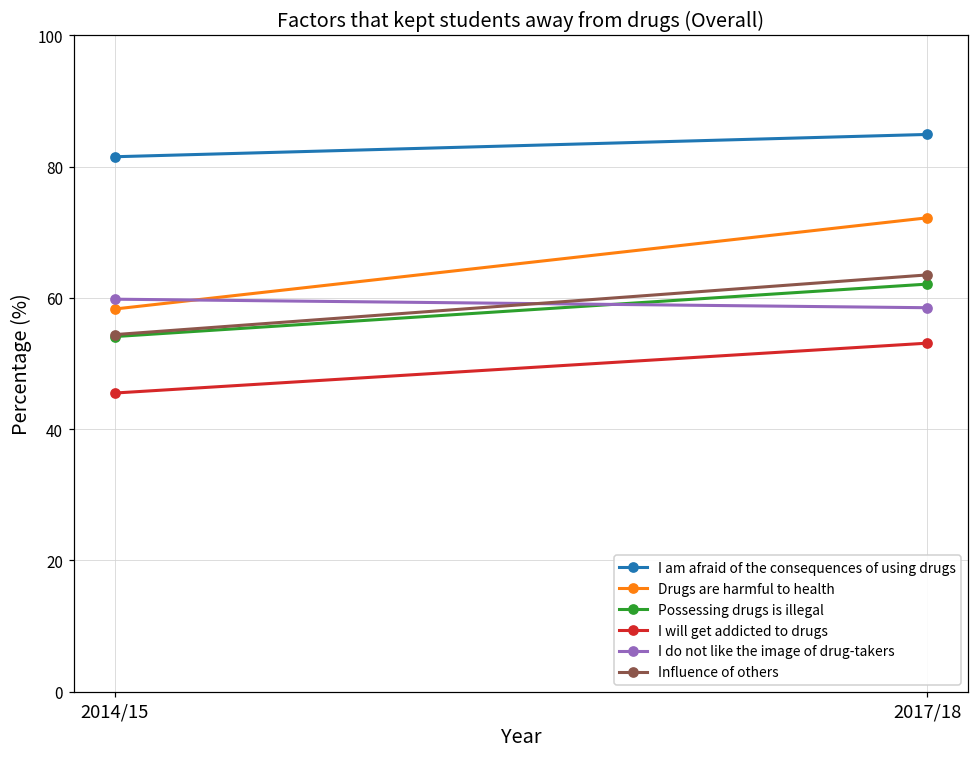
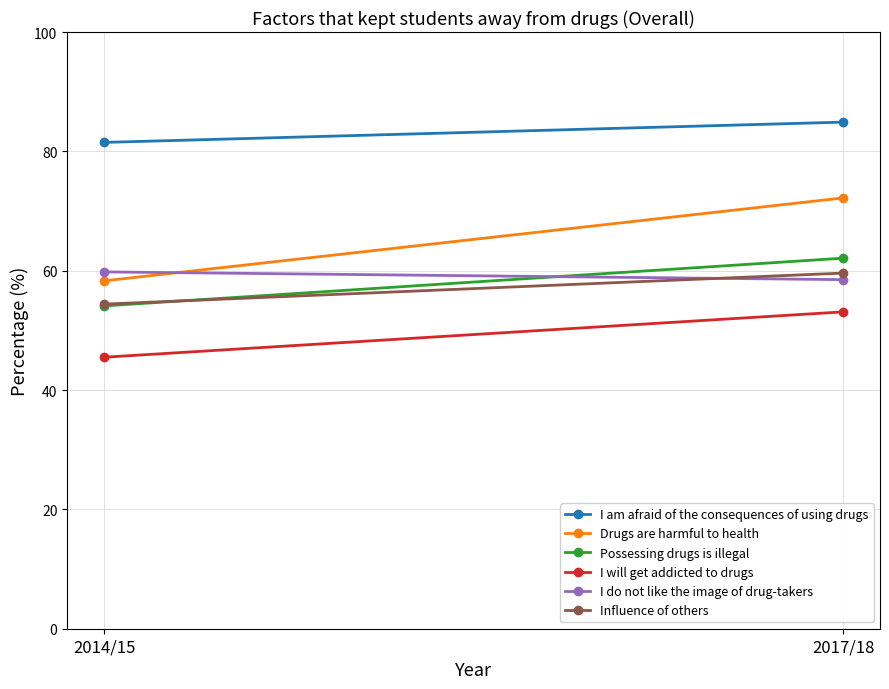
Influence of others, 2017/18: 64 -> 60
